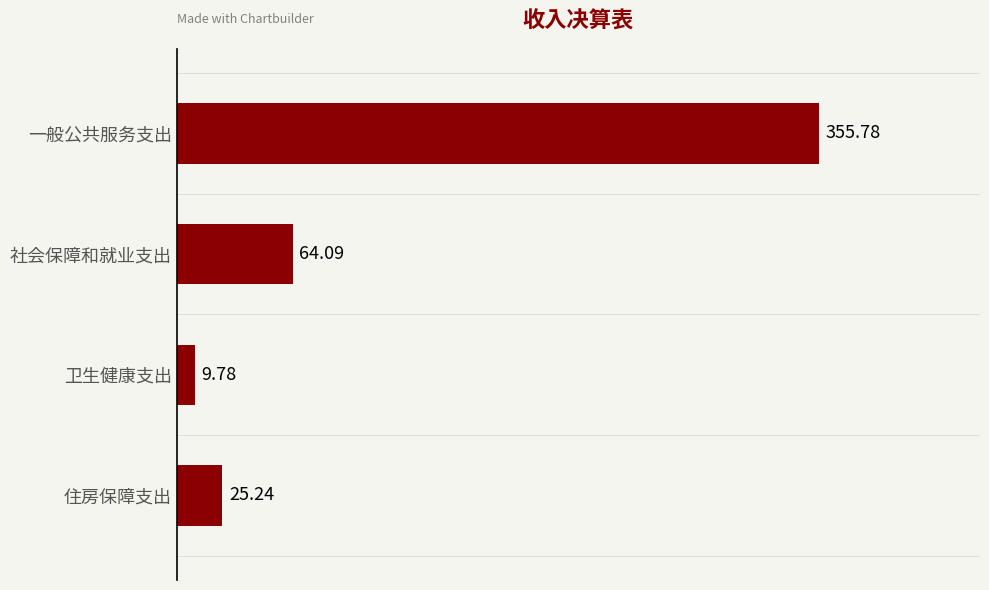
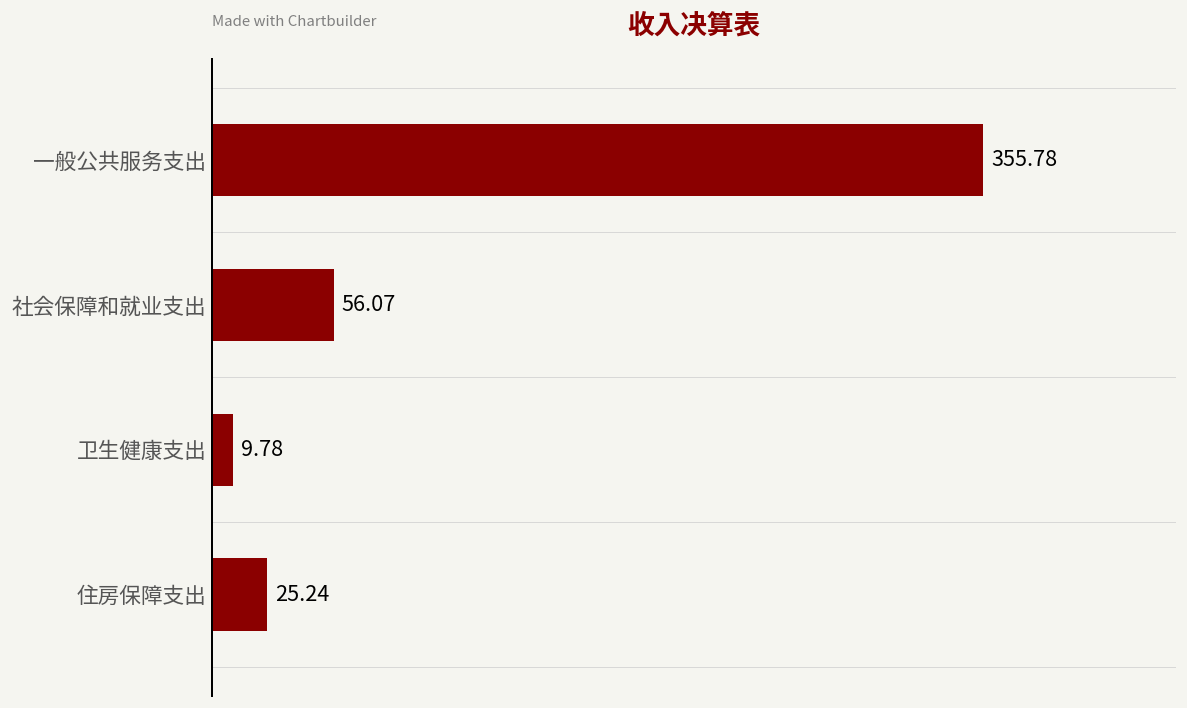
社会保障和就业支出: 64.09 -> 56.07
